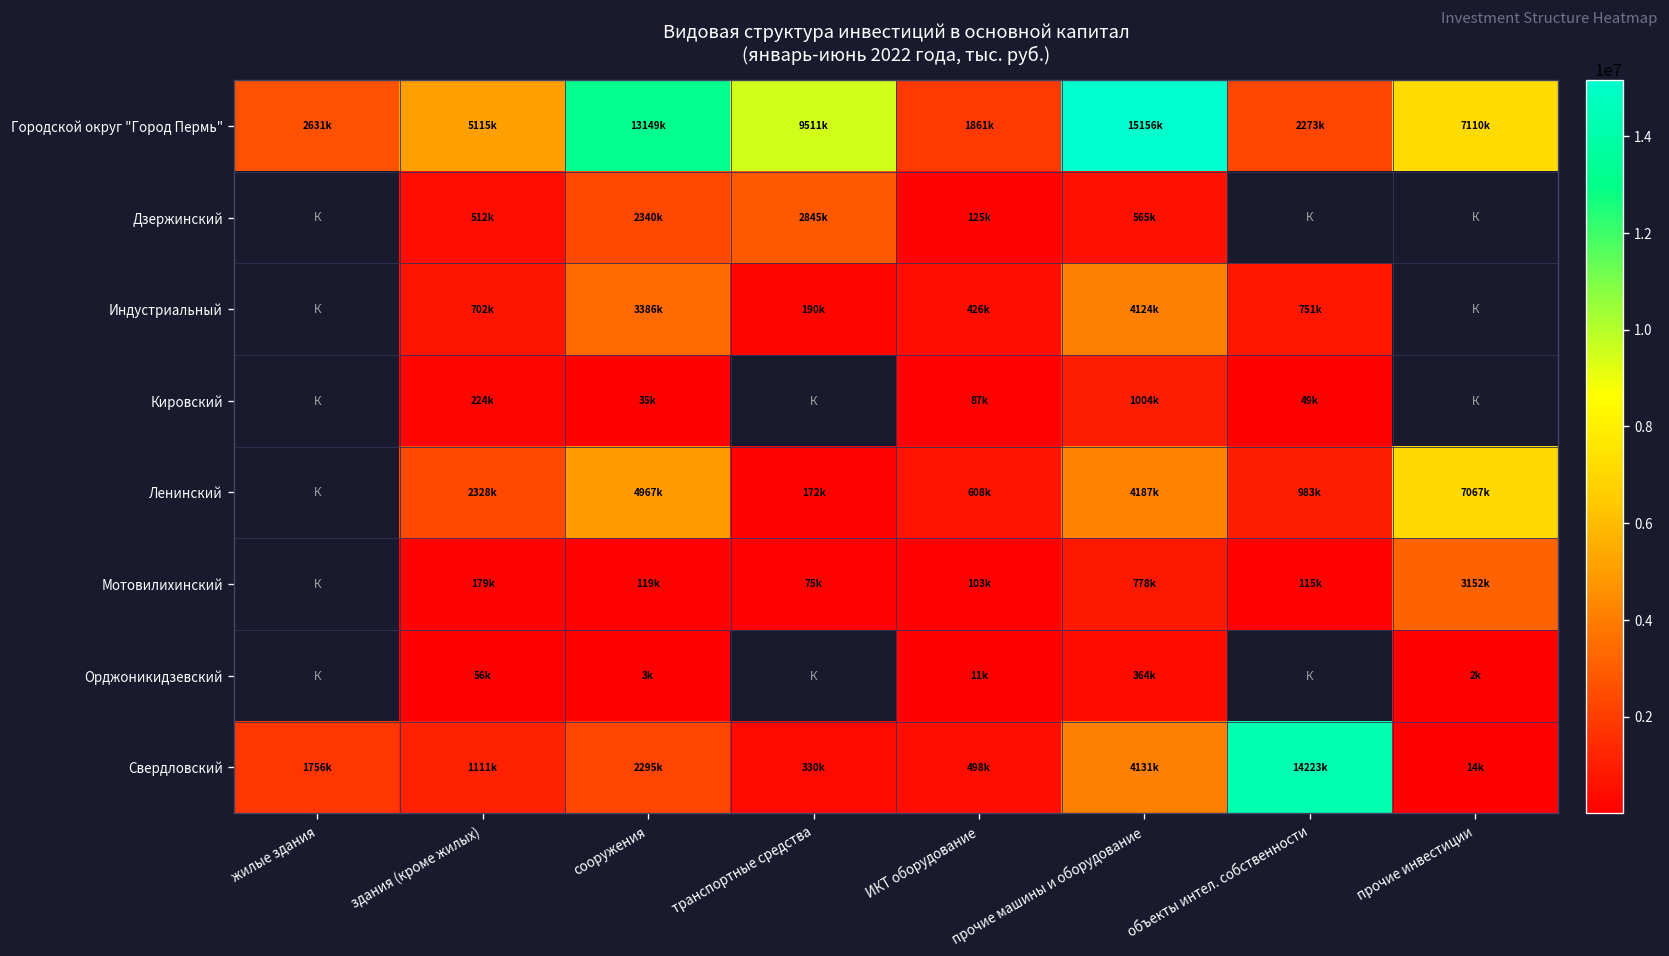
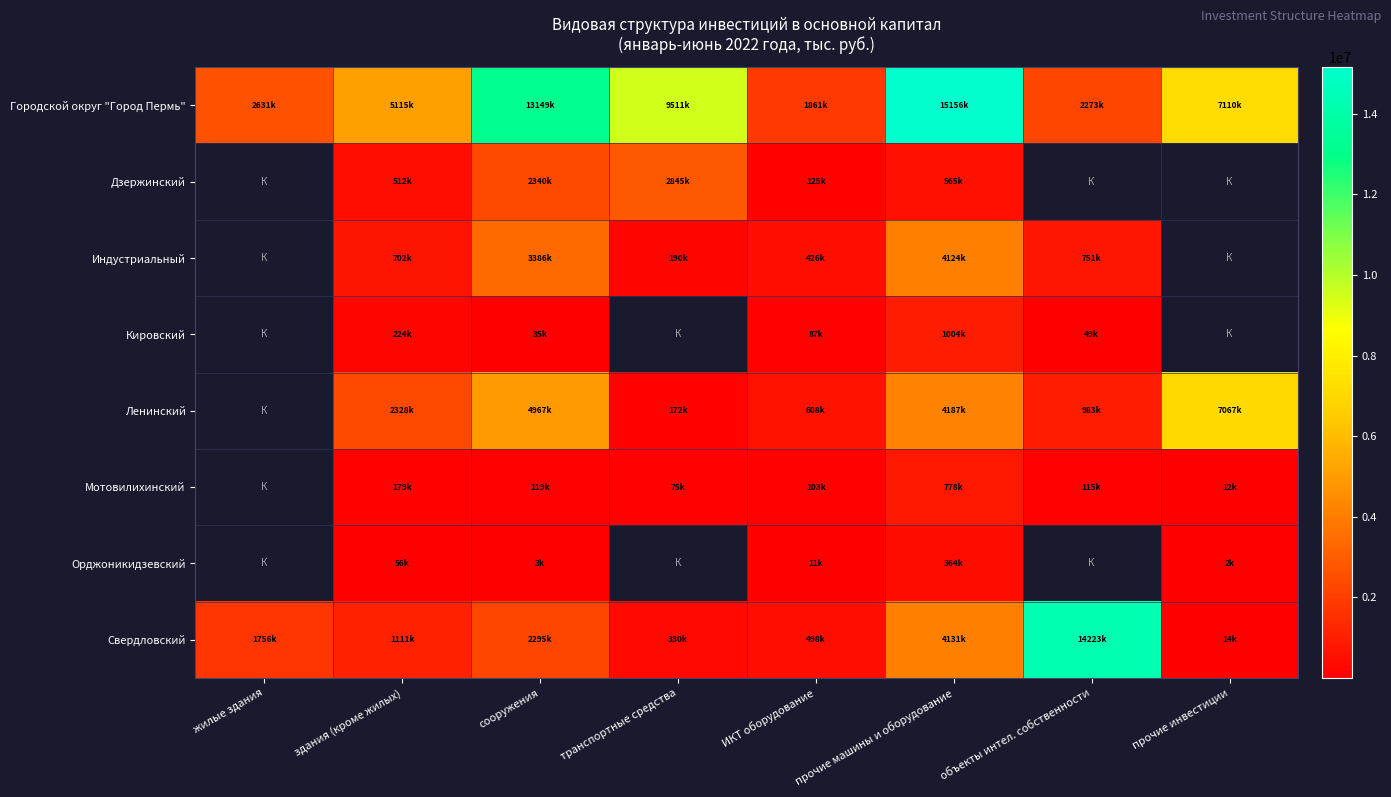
Мотовилихинский, прочие инвестиции: 3152k -> 12k
